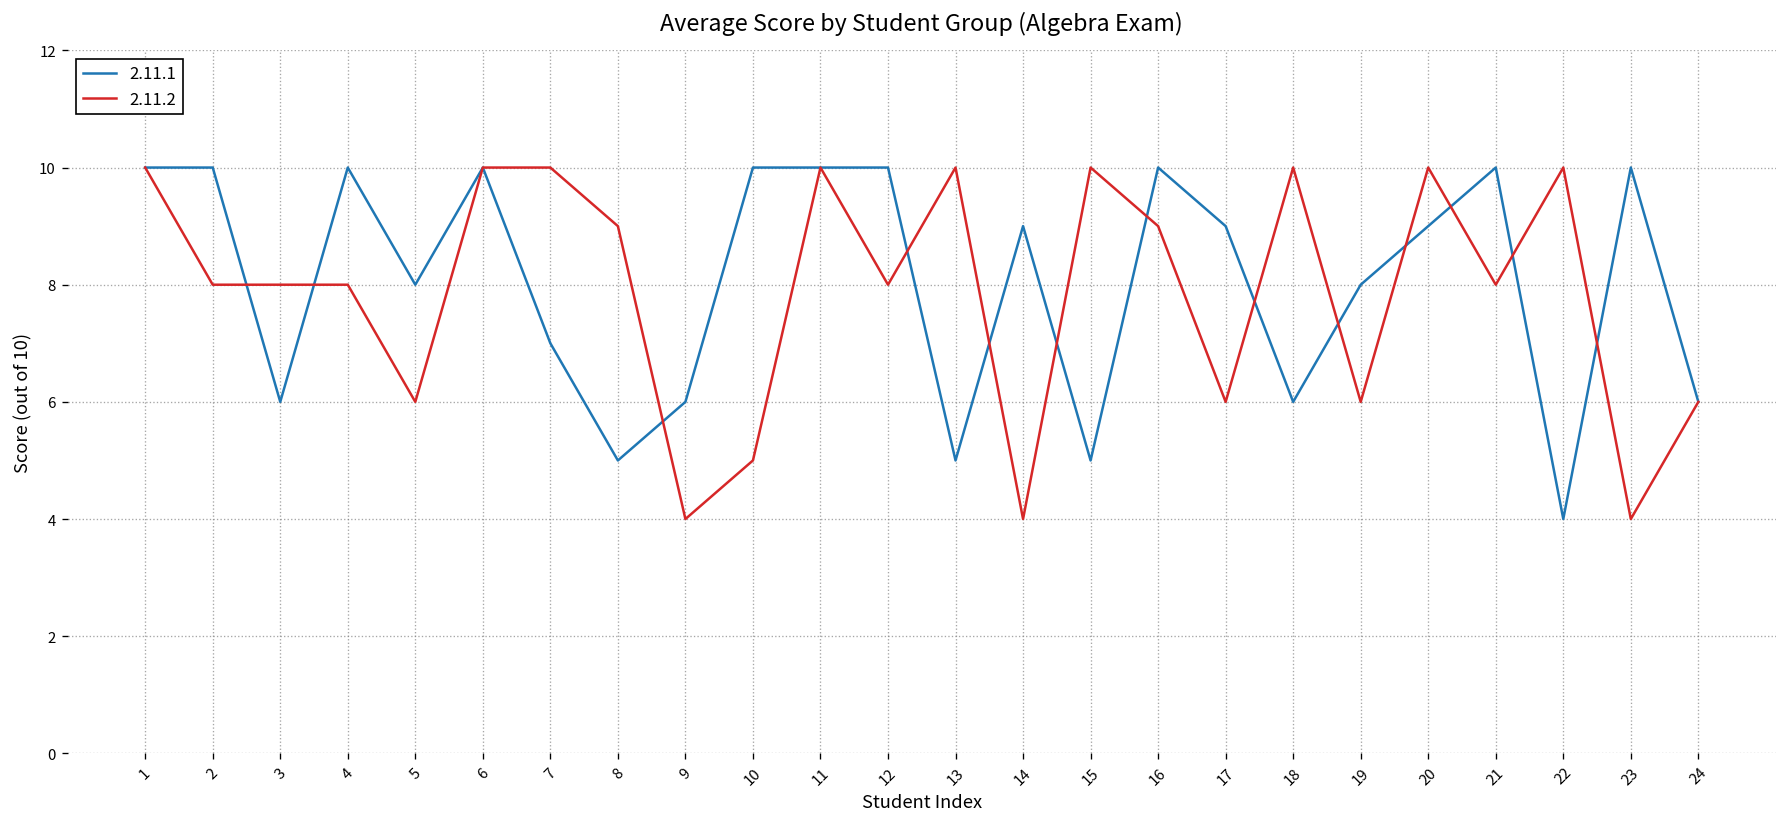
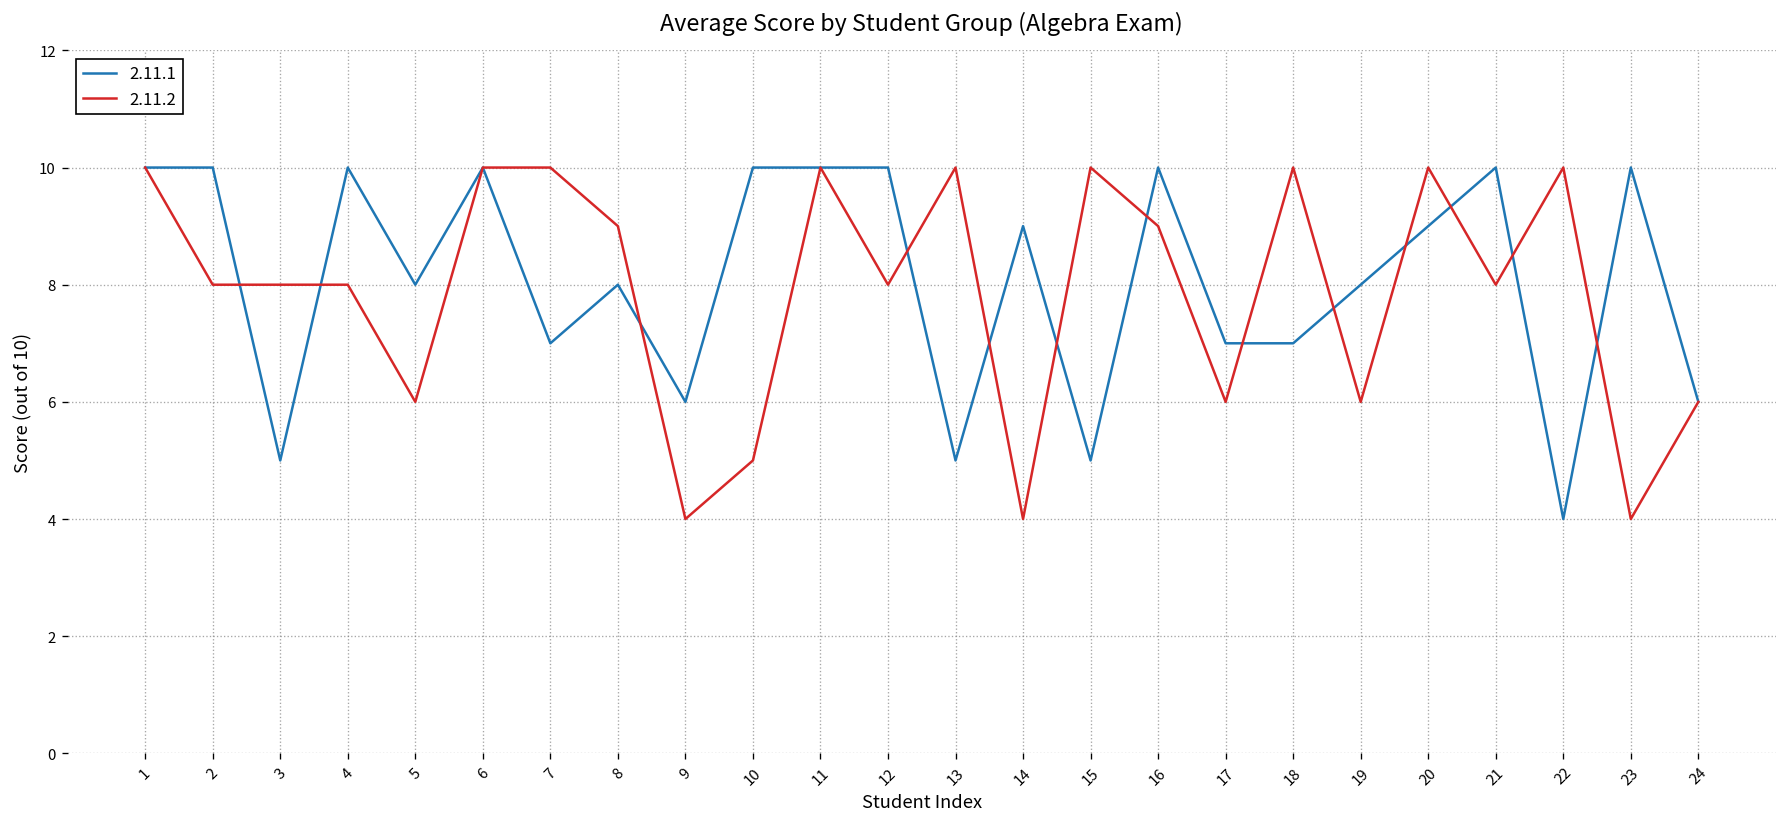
2.11.1, 3: 6 -> 5
2.11.1, 8: 5 -> 8
2.11.1, 17: 9 -> 7
2.11.1, 18: 6 -> 7
